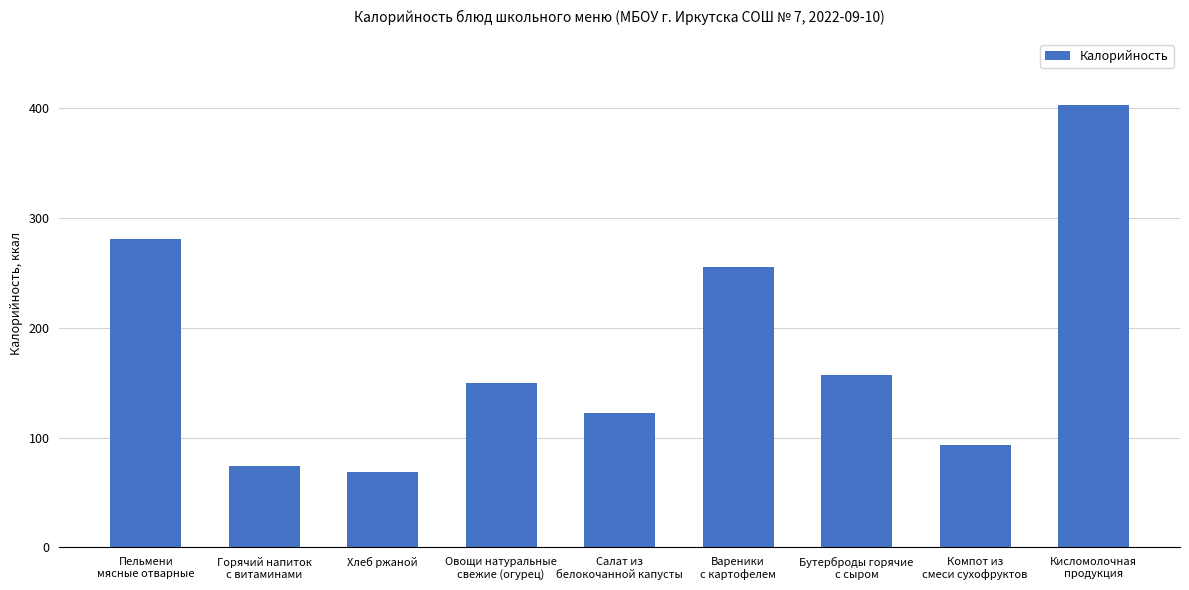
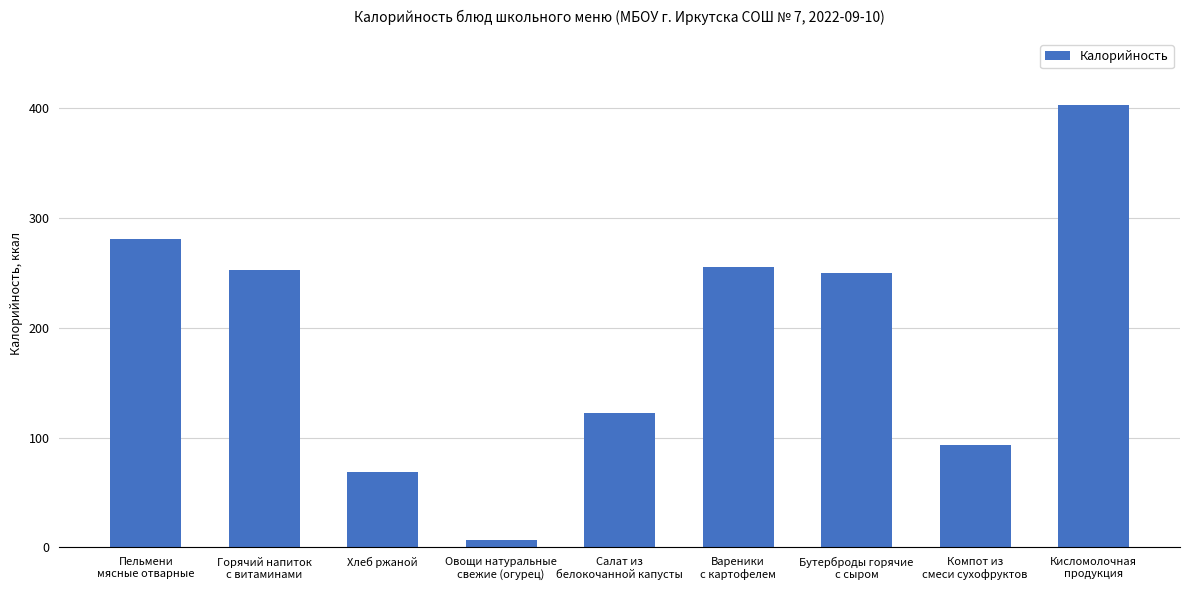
Горячий напиток с витаминами: 74 -> 252
Овощи натуральные свежие (огурец): 150 -> 7
Бутерброды горячие с сыром: 157 -> 250
